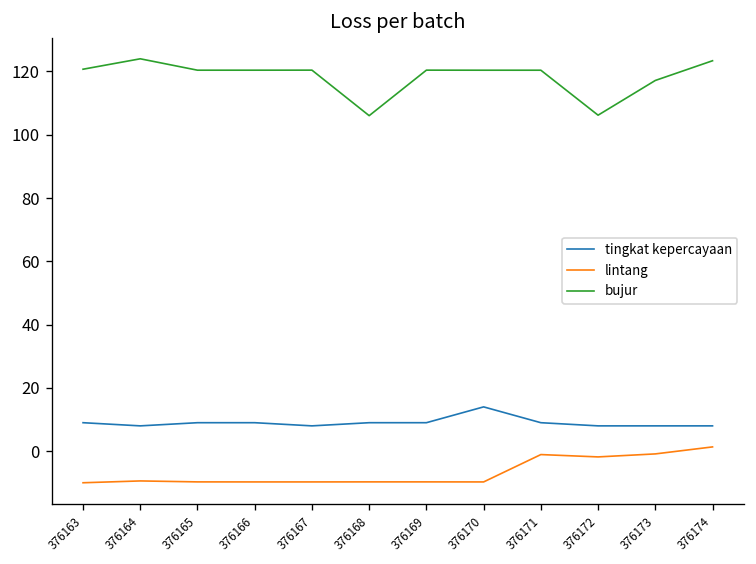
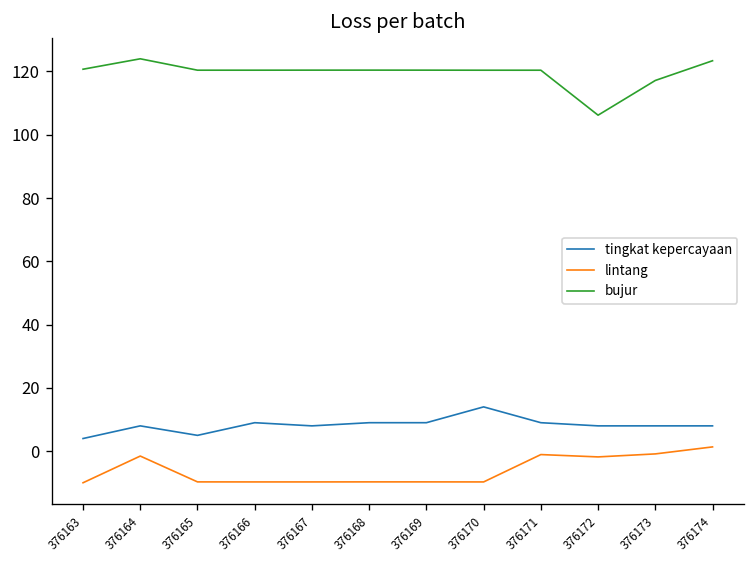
tingkat kepercayaan, 376163: 9 -> 4
lintang, 376164: -9 -> -2
tingkat kepercayaan, 376165: 9 -> 5
bujur, 376168: 106 -> 120
